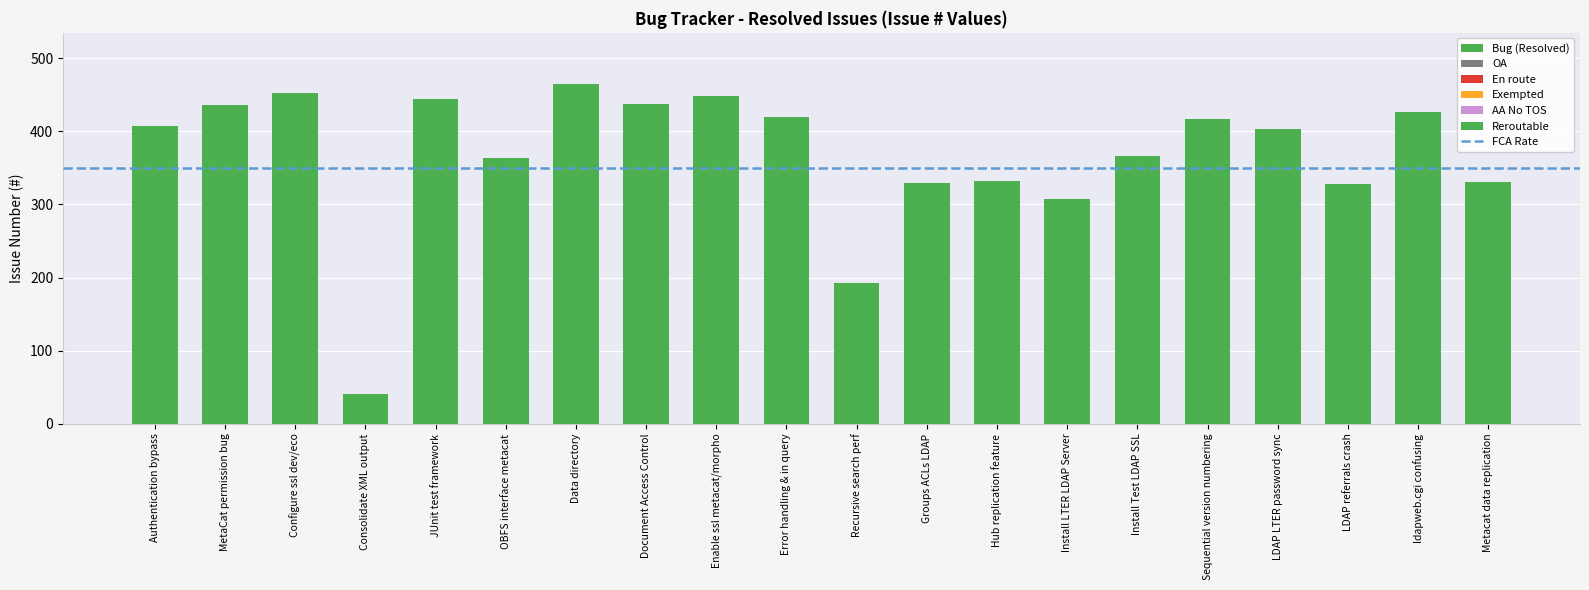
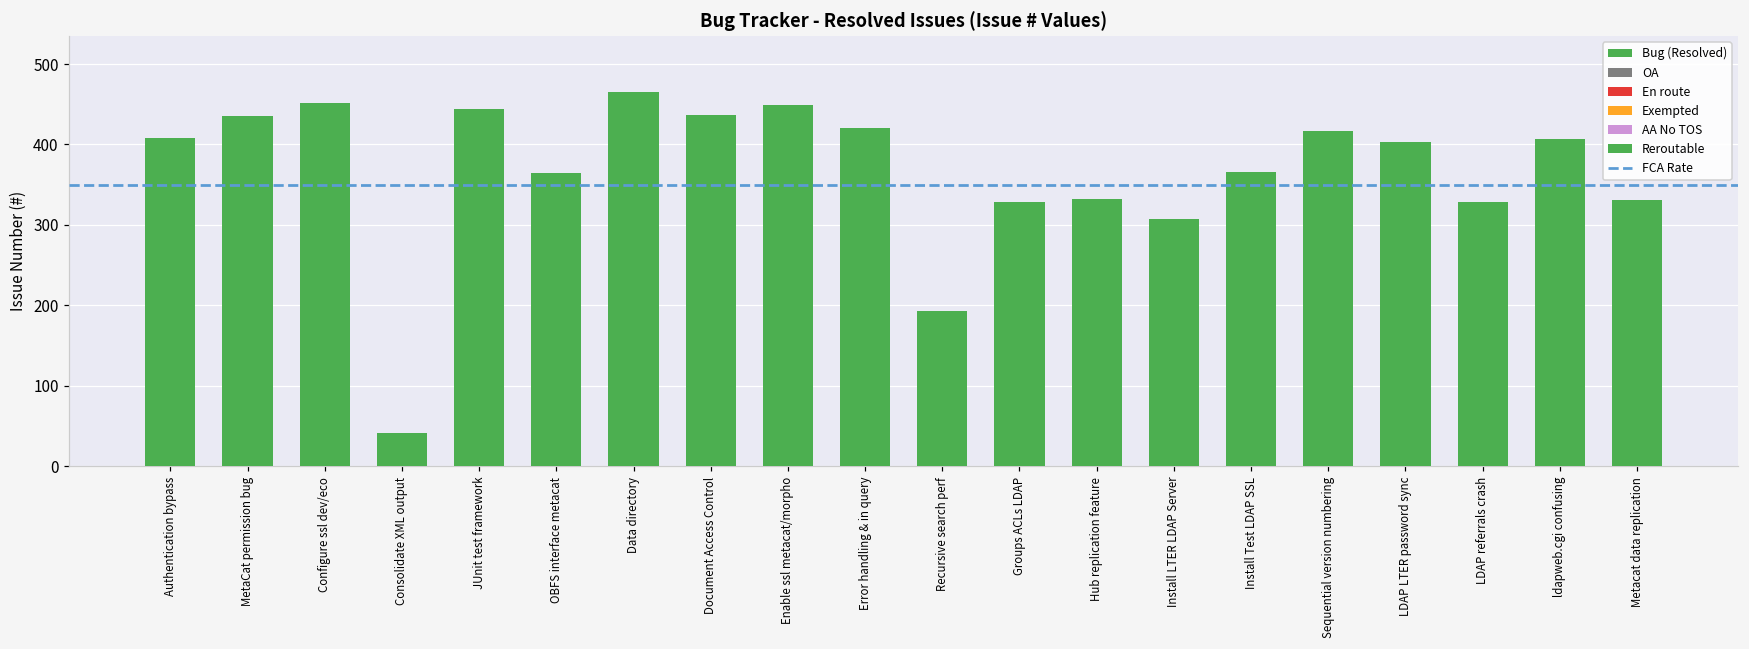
ldapweb.cgi confusing: 430 -> 410
